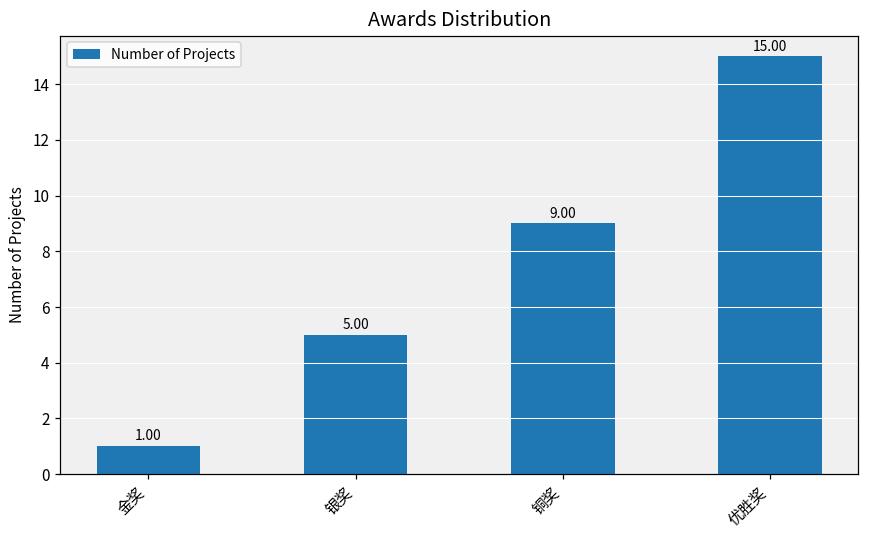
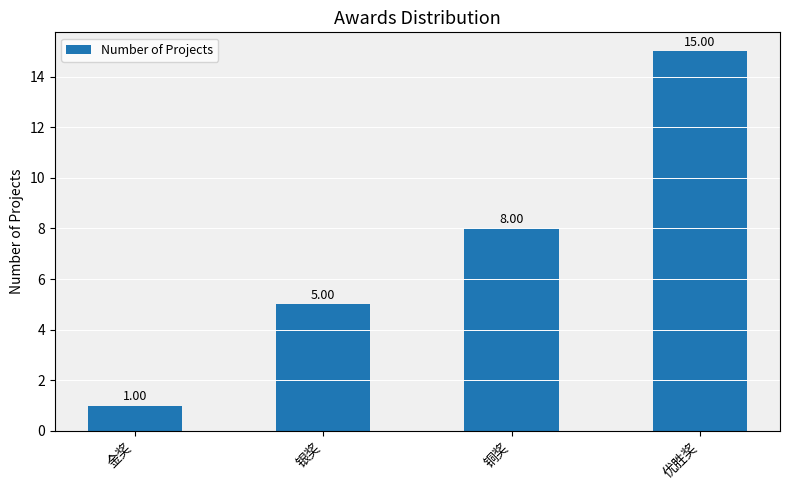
铜奖: 9.00 -> 8.00
